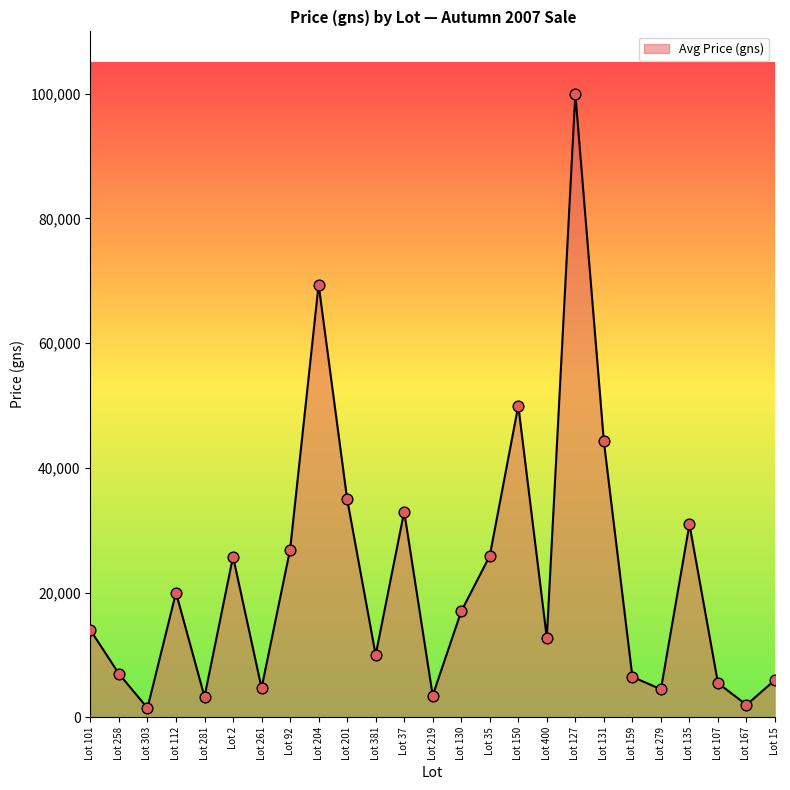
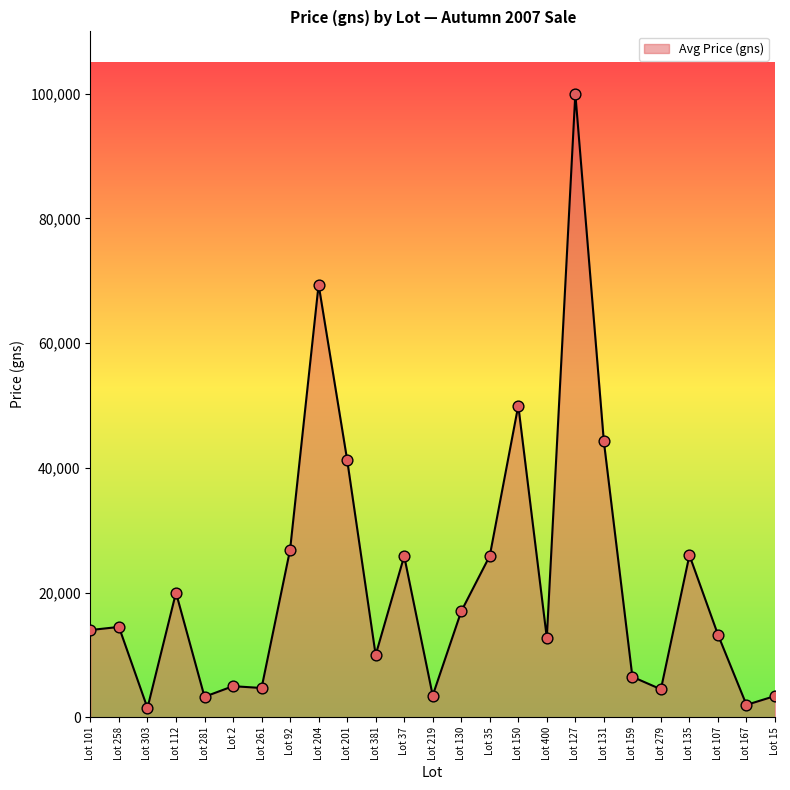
Lot 258: 7,000 -> 15,000
Lot 2: 26,000 -> 5,000
Lot 201: 35,000 -> 41,000
Lot 37: 33,000 -> 26,000
Lot 135: 31,000 -> 26,000
Lot 107: 6,000 -> 13,000
Lot 15: 6,000 -> 3,000
